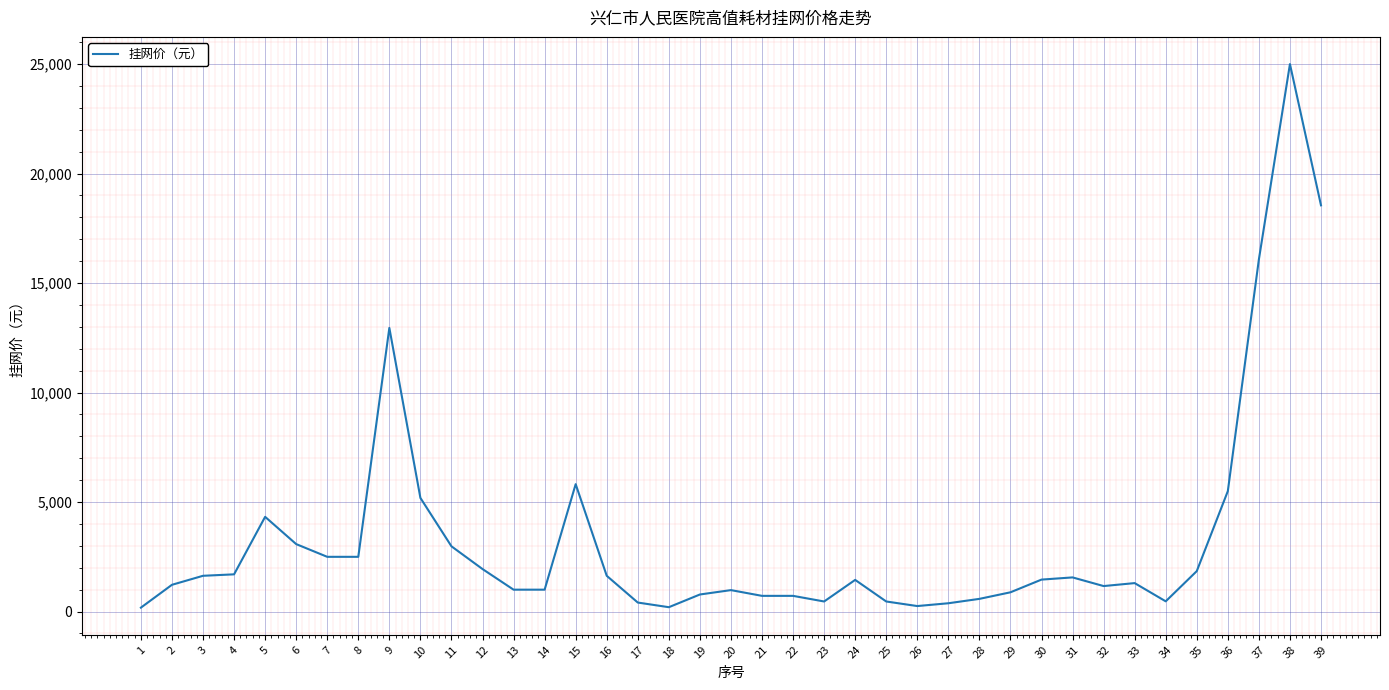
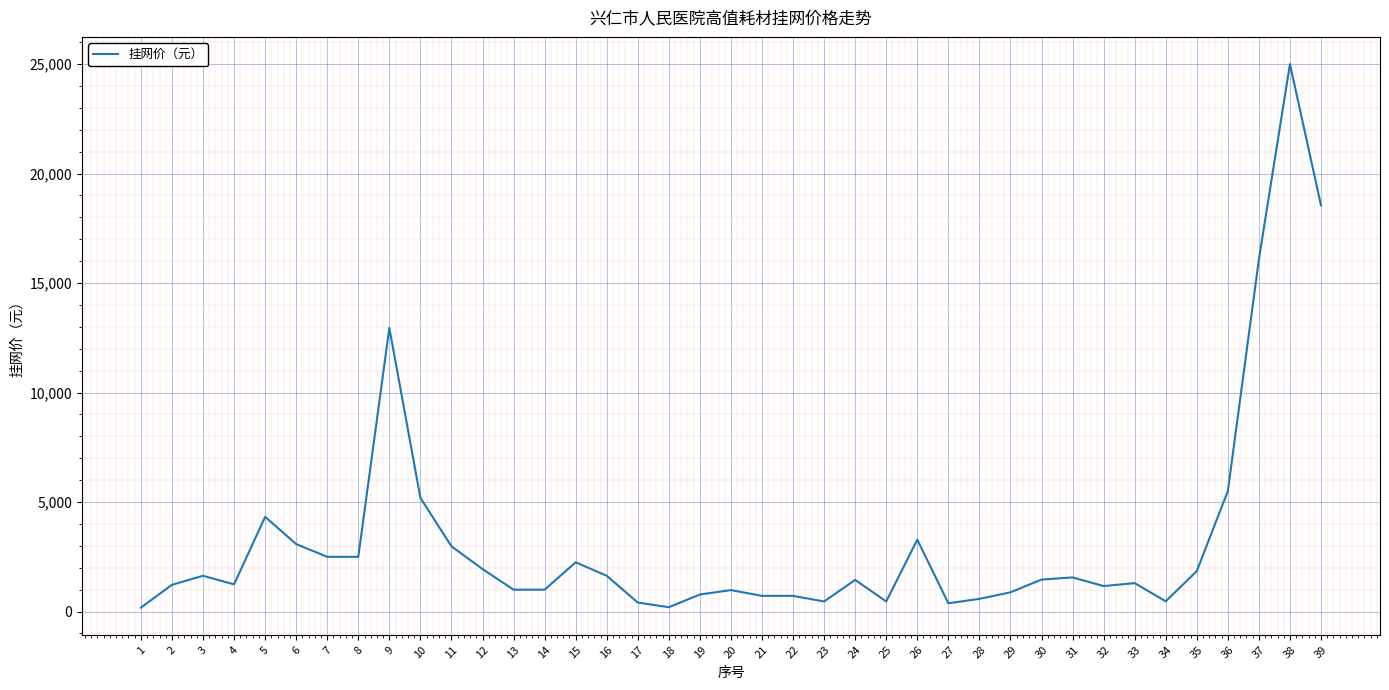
4: 1,700 -> 1,200
15: 5,800 -> 2,300
26: 300 -> 3,300
